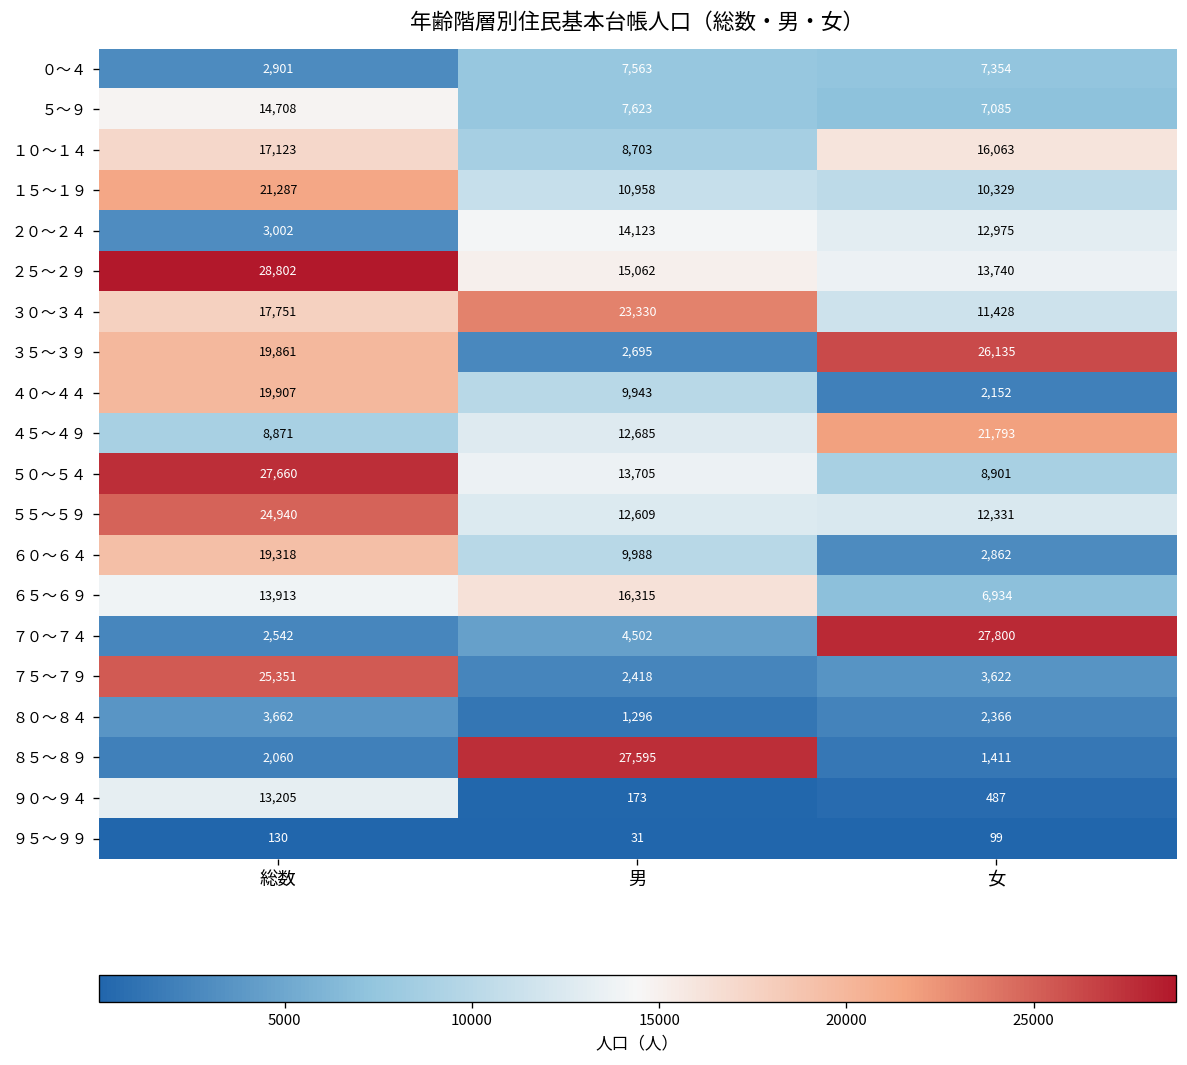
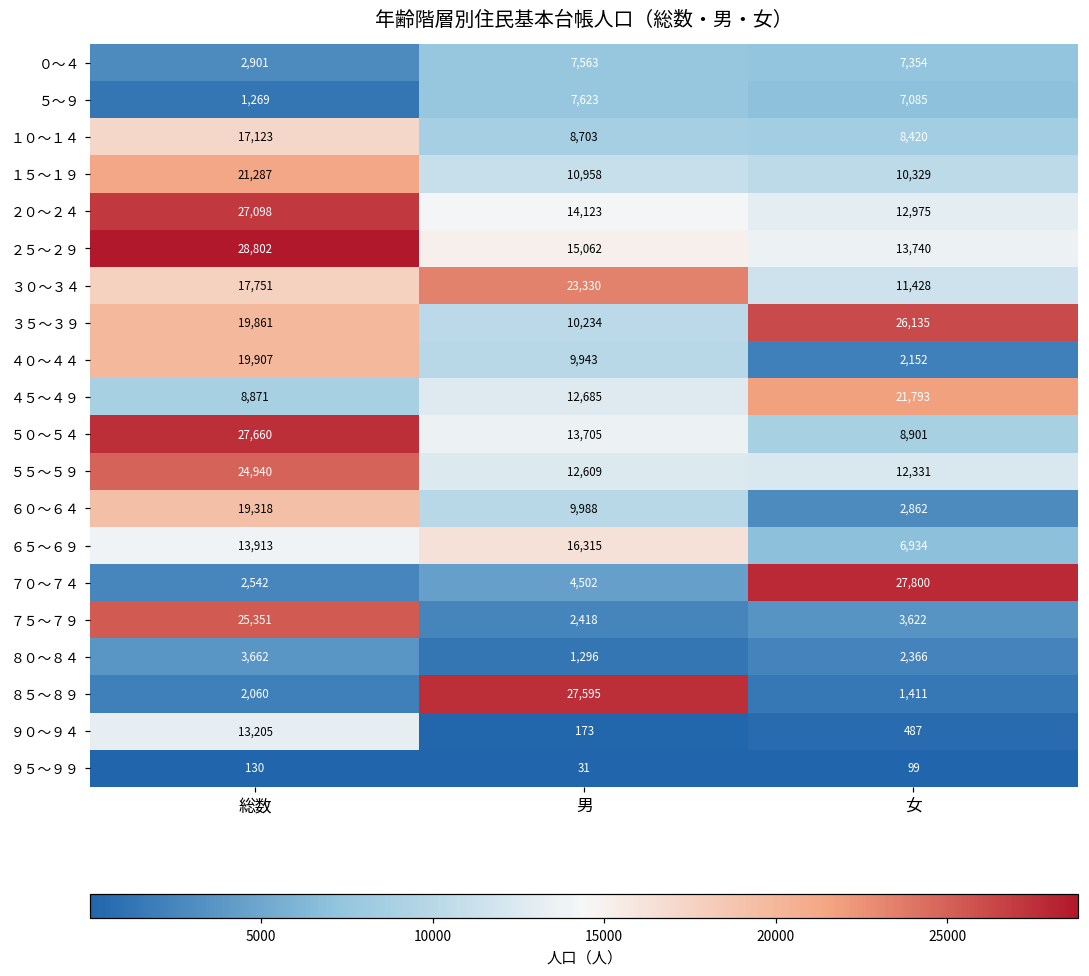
５～９, 総数: 14,708 -> 1,269
１０～１４, 女: 16,063 -> 8,420
２０～２４, 総数: 3,002 -> 27,098
３５～３９, 男: 2,695 -> 10,234
